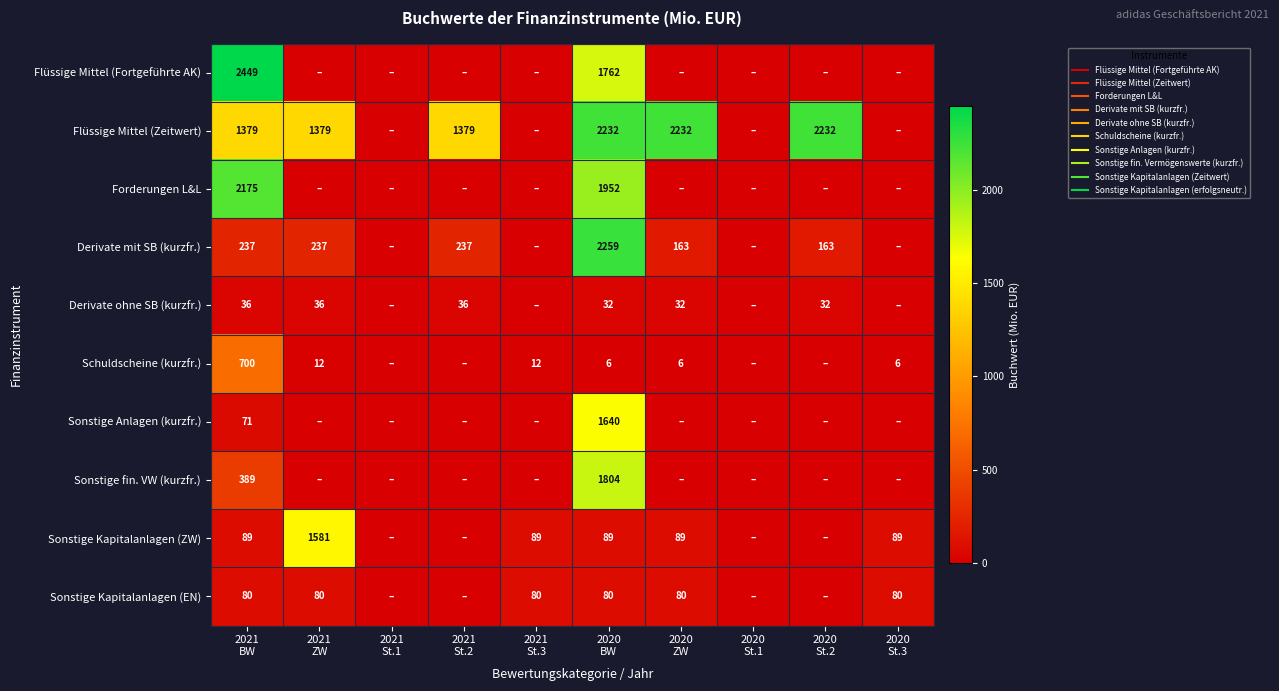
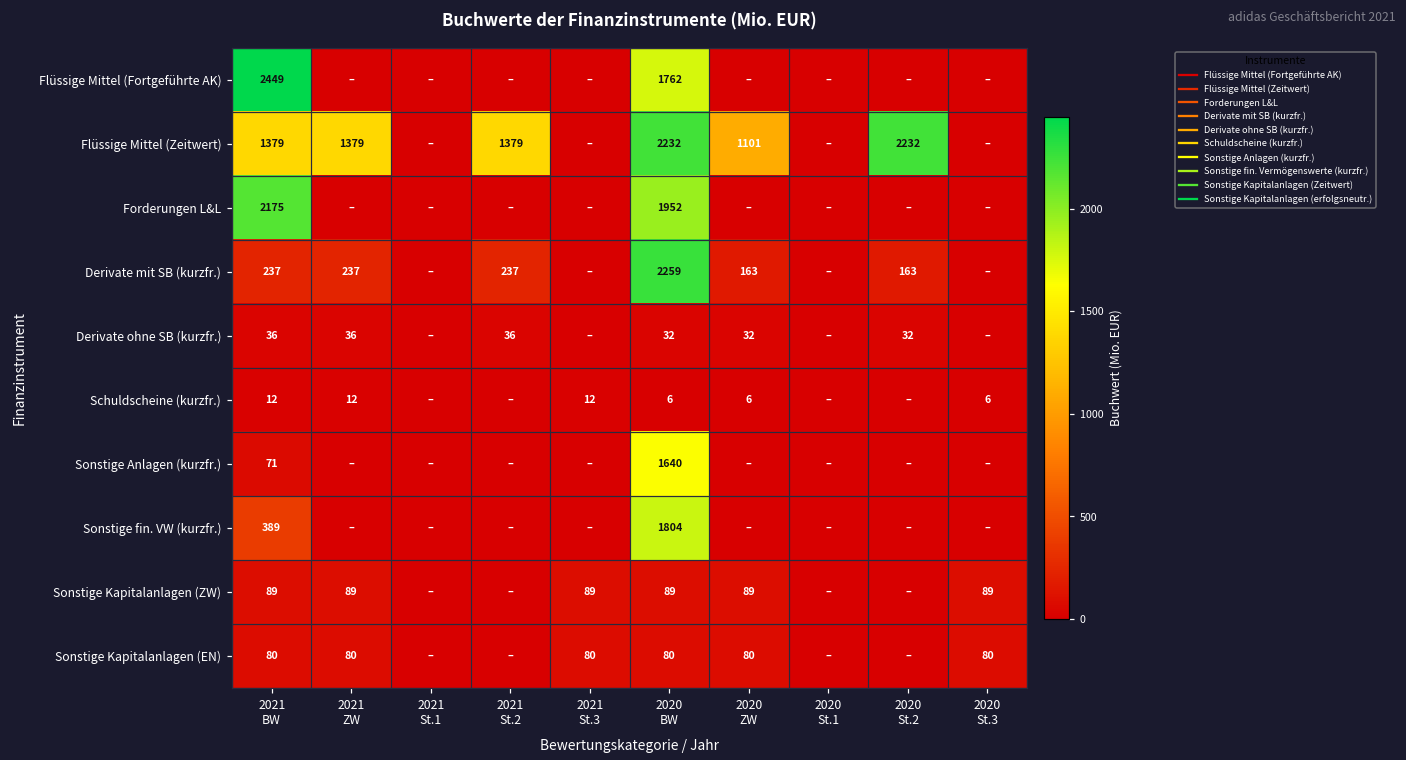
Flüssige Mittel (Zeitwert), 2020 ZW: 2232 -> 1101
Schuldscheine (kurzfr.), 2021 BW: 700 -> 12
Sonstige Kapitalanlagen (ZW), 2021 ZW: 1581 -> 89
